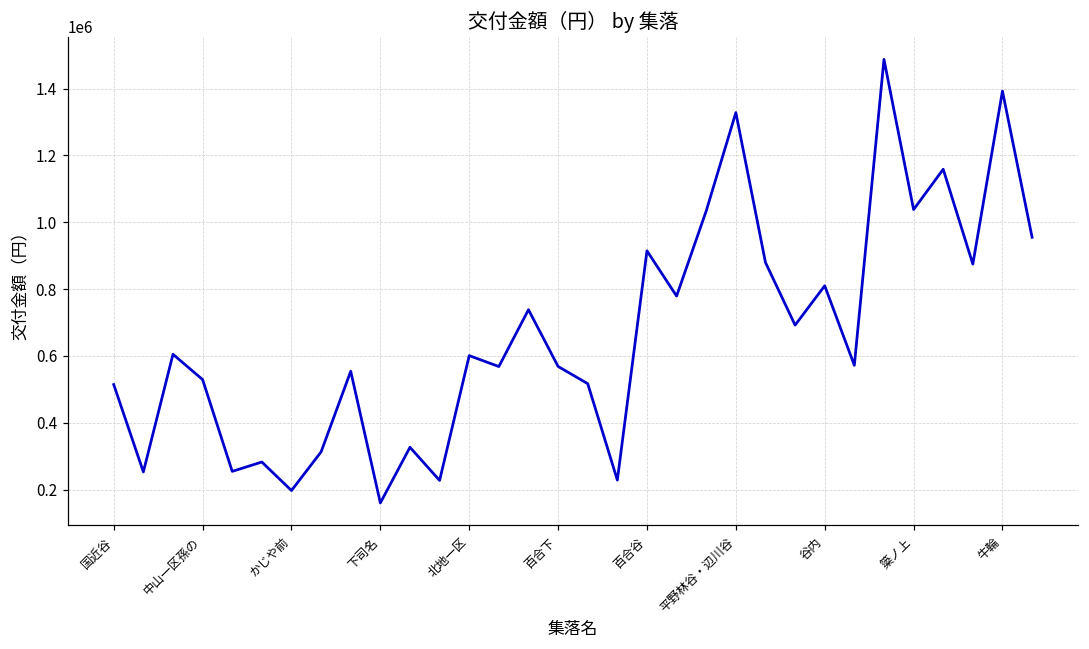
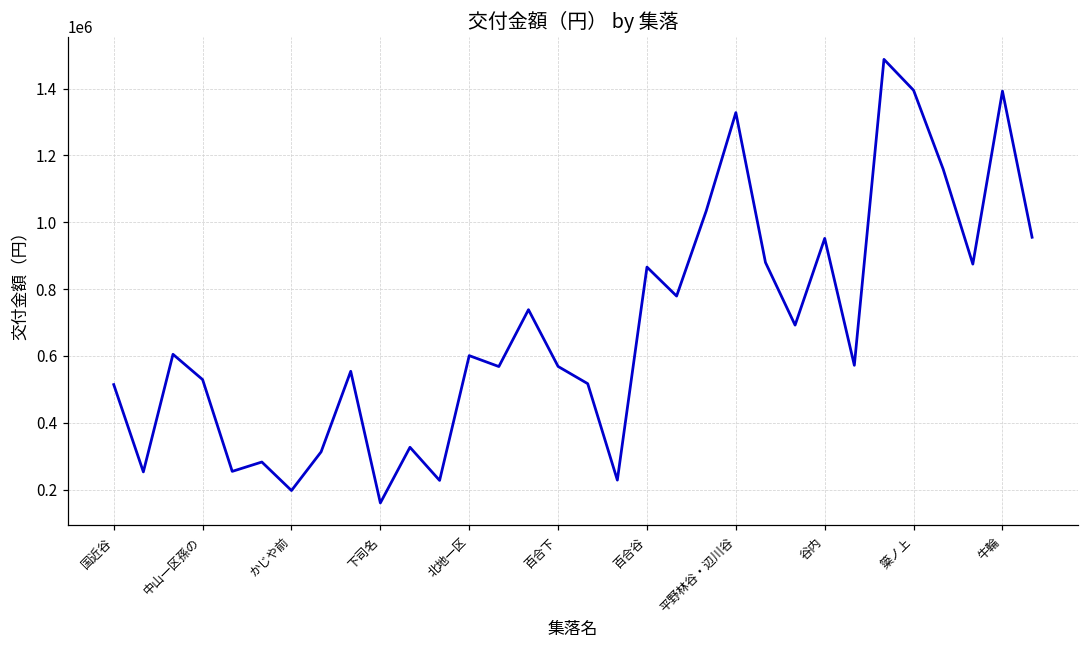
百合谷: 910000 -> 870000
谷内: 810000 -> 950000
簗ノ上: 1040000 -> 1390000
